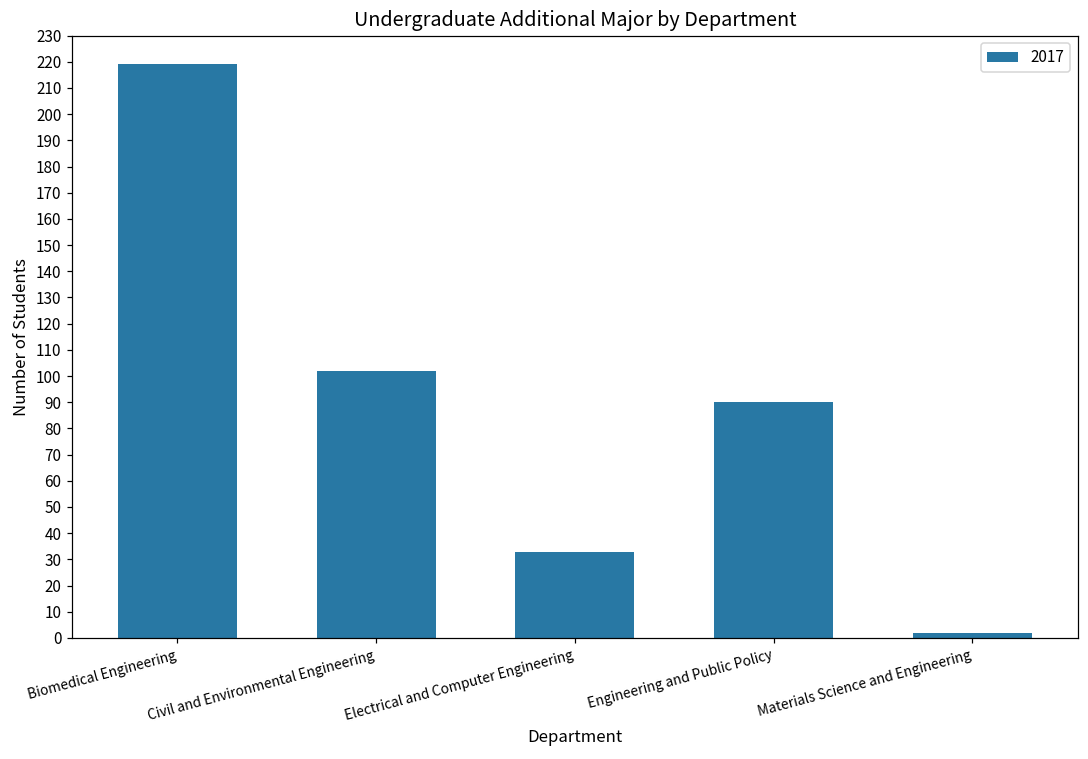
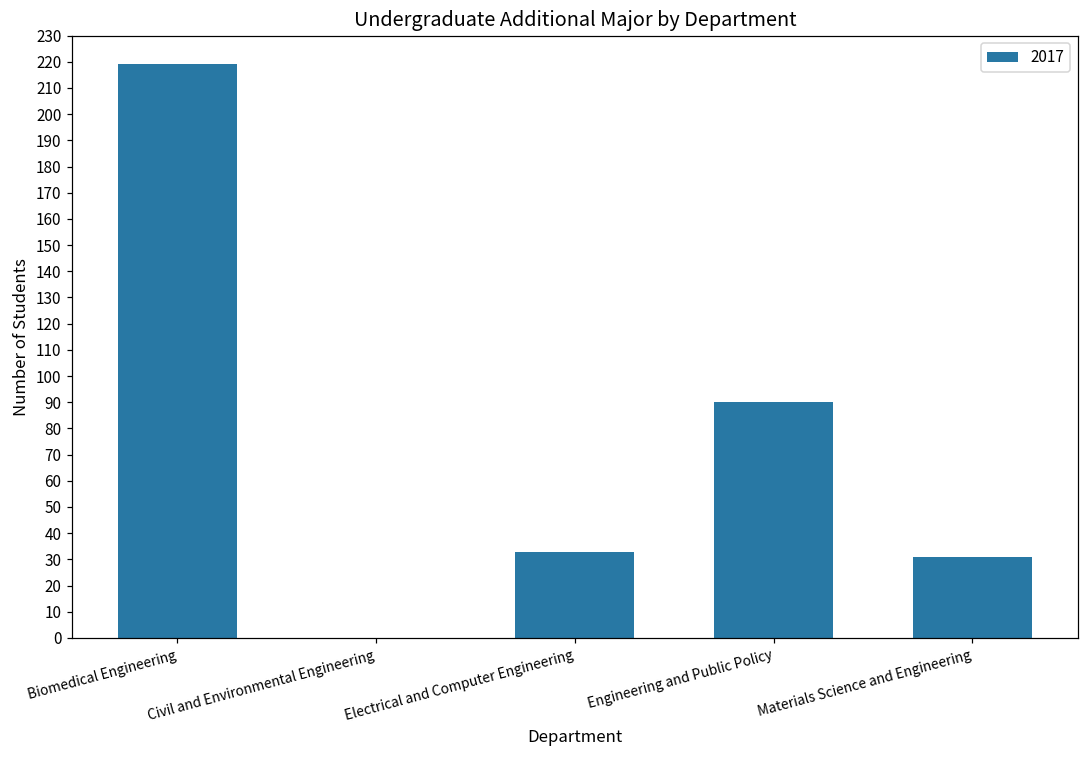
Civil and Environmental Engineering: 102 -> 0
Materials Science and Engineering: 2 -> 31
